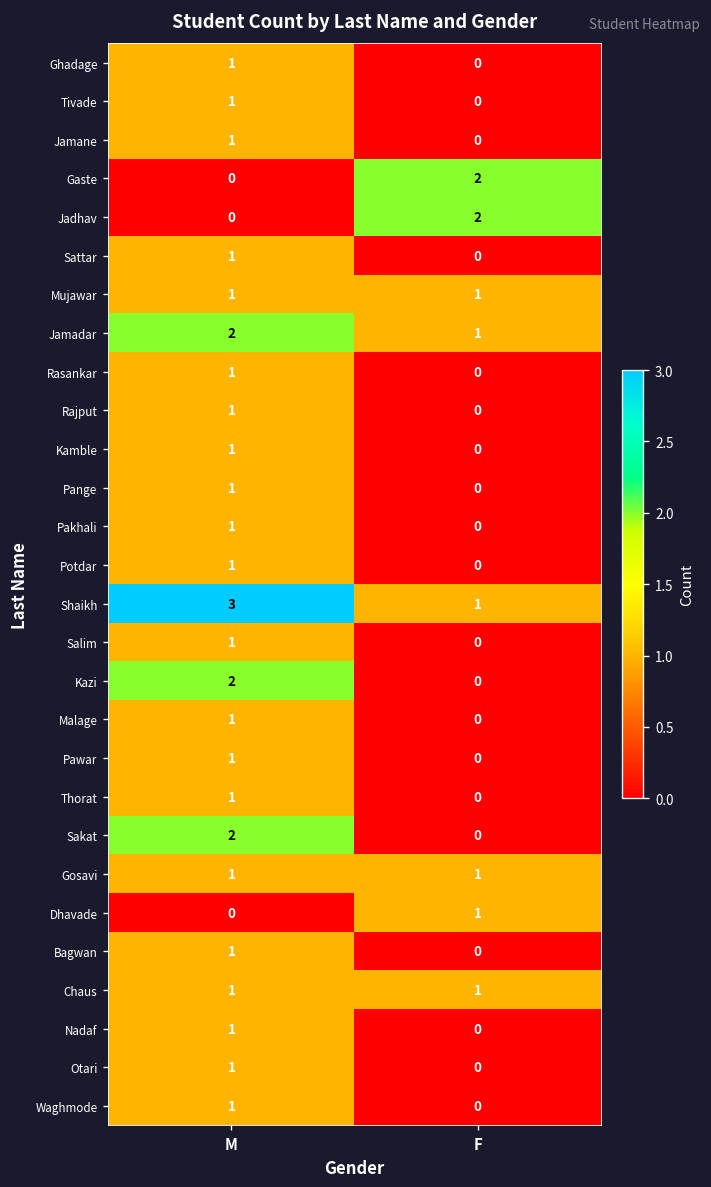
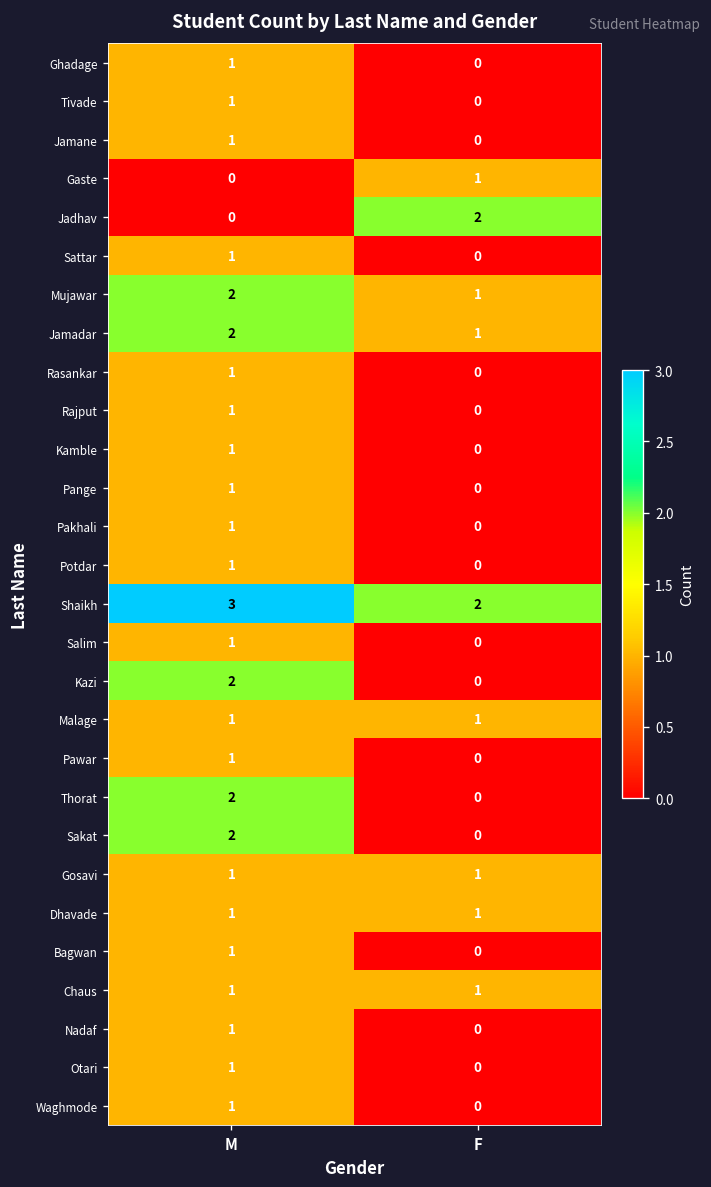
Gaste, F: 2 -> 1
Mujawar, M: 1 -> 2
Shaikh, F: 1 -> 2
Malage, F: 0 -> 1
Thorat, M: 1 -> 2
Dhavade, M: 0 -> 1
